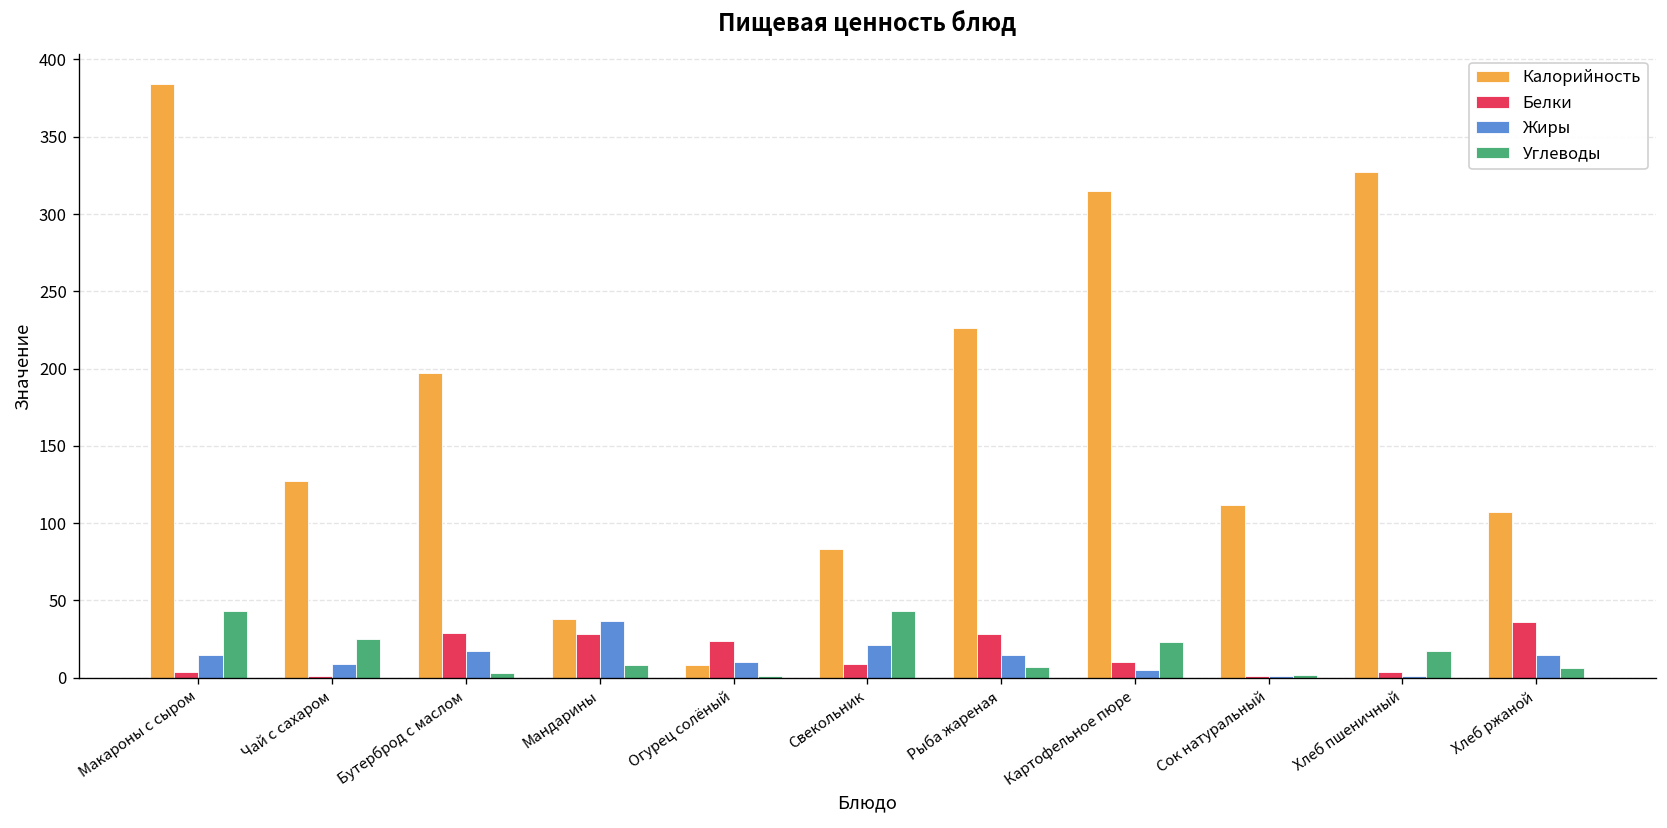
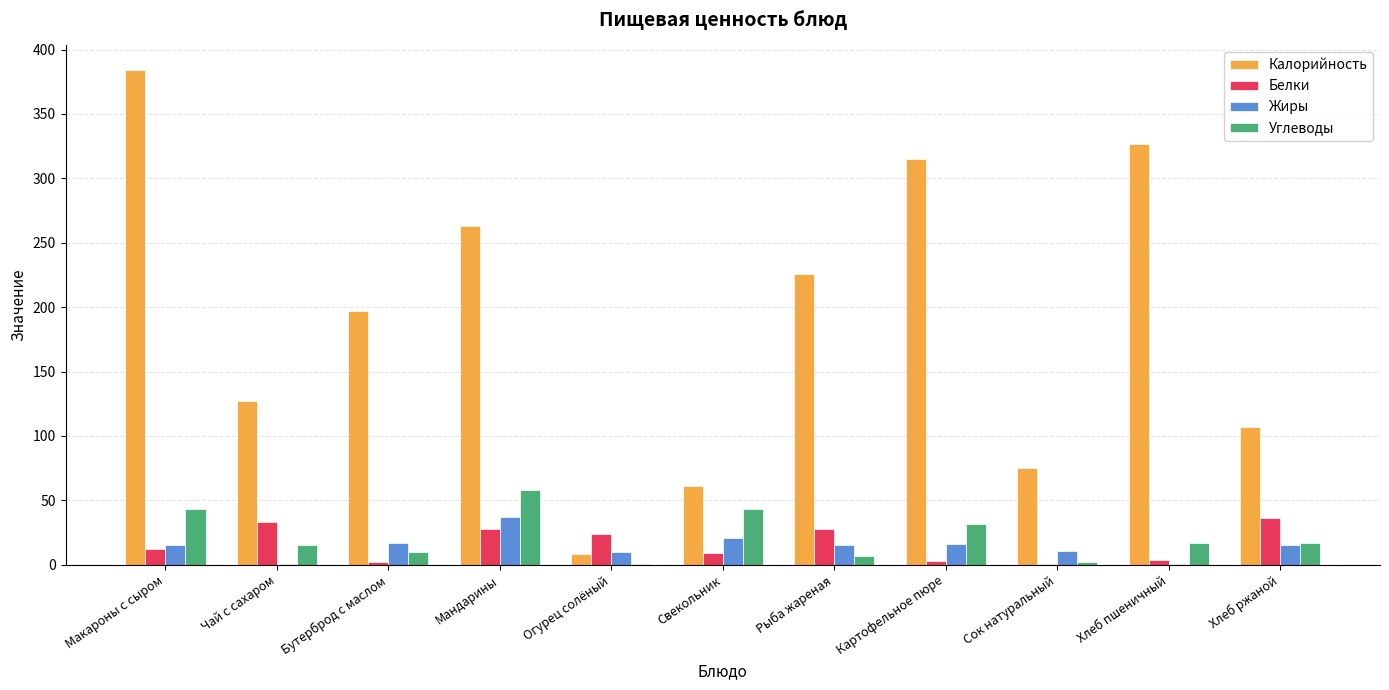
Белки, Макароны с сыром: 4 -> 12
Белки, Чай с сахаром: 1 -> 33
Жиры, Чай с сахаром: 9 -> 1
Углеводы, Чай с сахаром: 25 -> 15
Белки, Бутерброд с маслом: 29 -> 2
Углеводы, Бутерброд с маслом: 3 -> 10
Калорийность, Мандарины: 38 -> 263
Углеводы, Мандарины: 8 -> 58
Калорийность, Свекольник: 83 -> 61
Белки, Картофельное пюре: 10 -> 3
Жиры, Картофельное пюре: 5 -> 16
Углеводы, Картофельное пюре: 23 -> 32
Калорийность, Сок натуральный: 112 -> 75
Жиры, Сок натуральный: 1 -> 11
Углеводы, Хлеб ржаной: 6 -> 17
